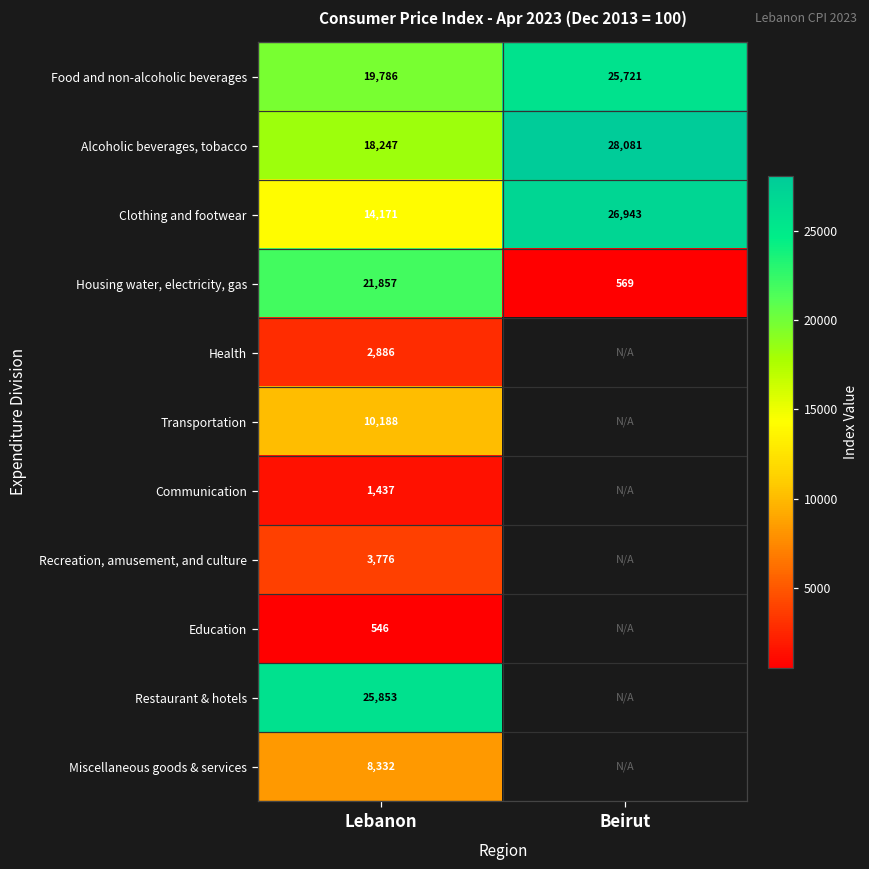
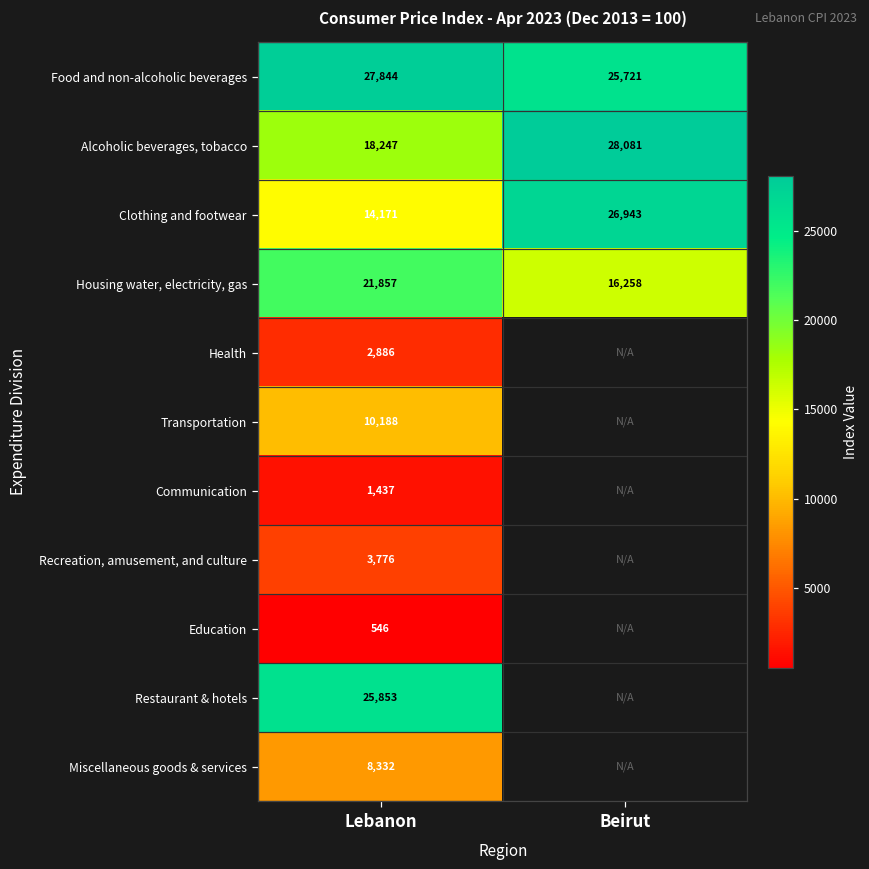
Food and non-alcoholic beverages, Lebanon: 19,786 -> 27,844
Housing water, electricity, gas, Beirut: 569 -> 16,258
